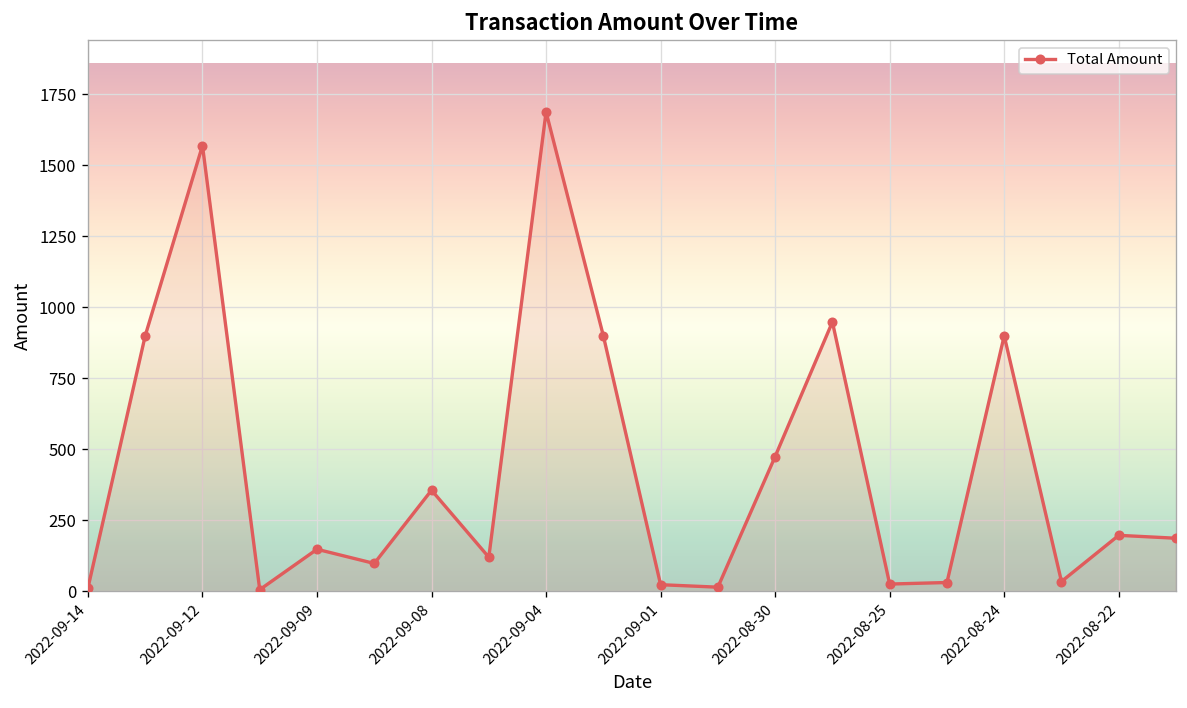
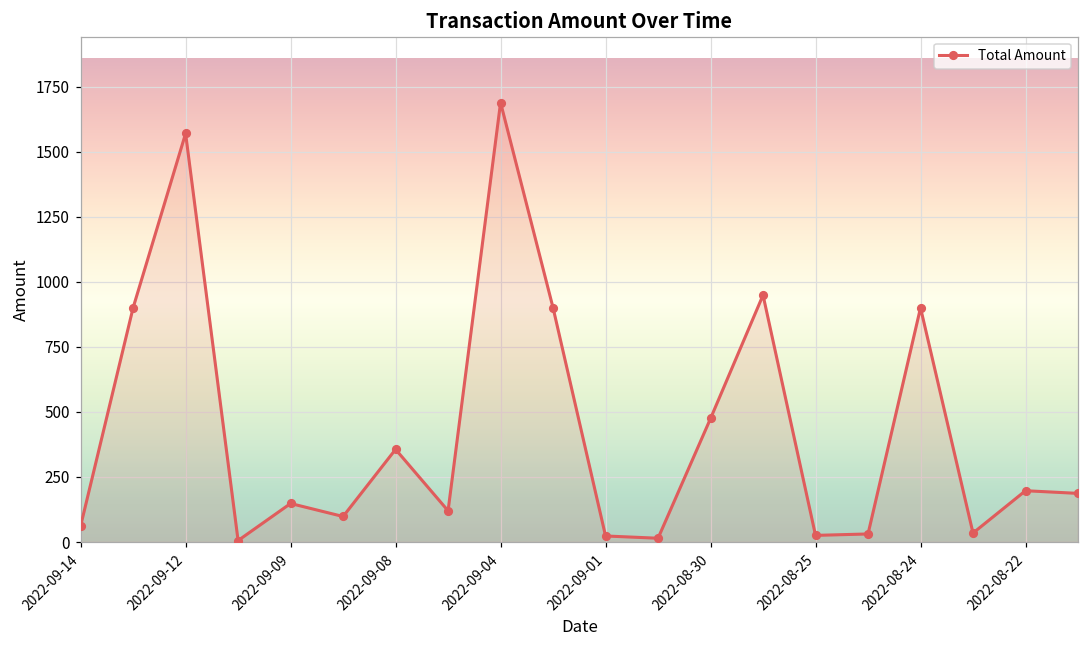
2022-09-14: 10 -> 60
